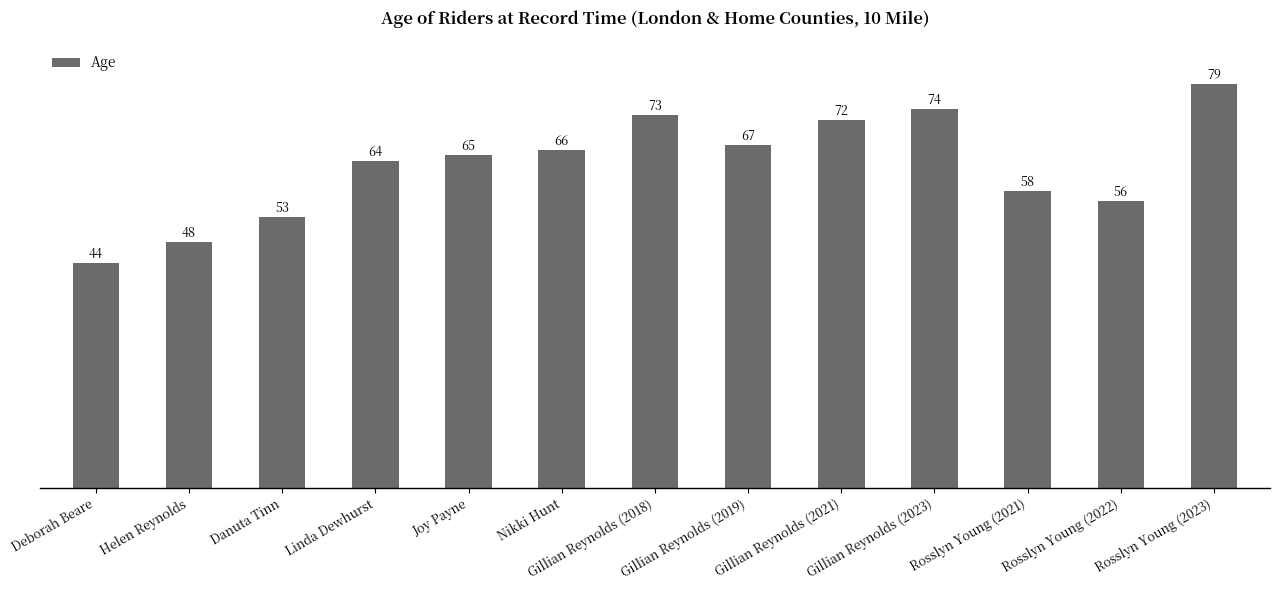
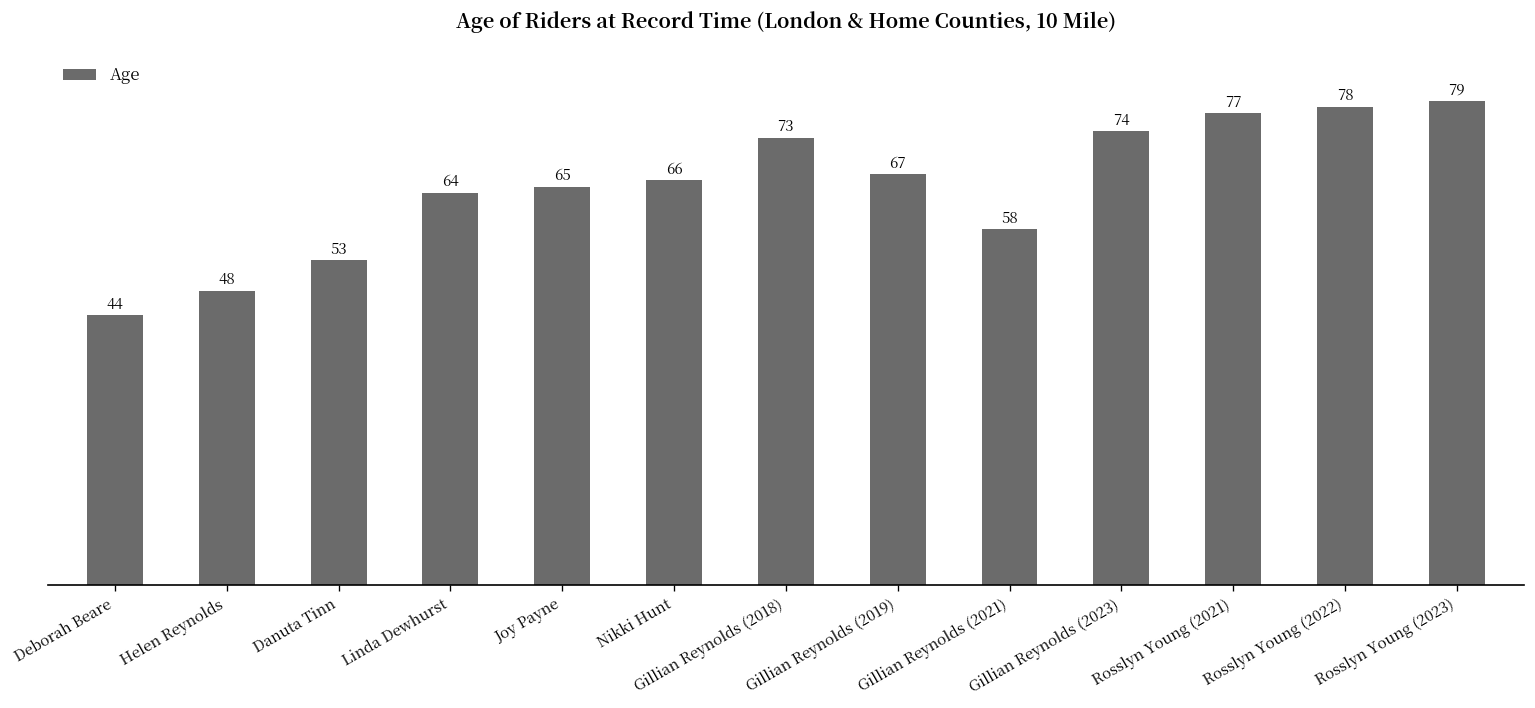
Gillian Reynolds (2021): 72 -> 58
Rosslyn Young (2021): 58 -> 77
Rosslyn Young (2022): 56 -> 78
